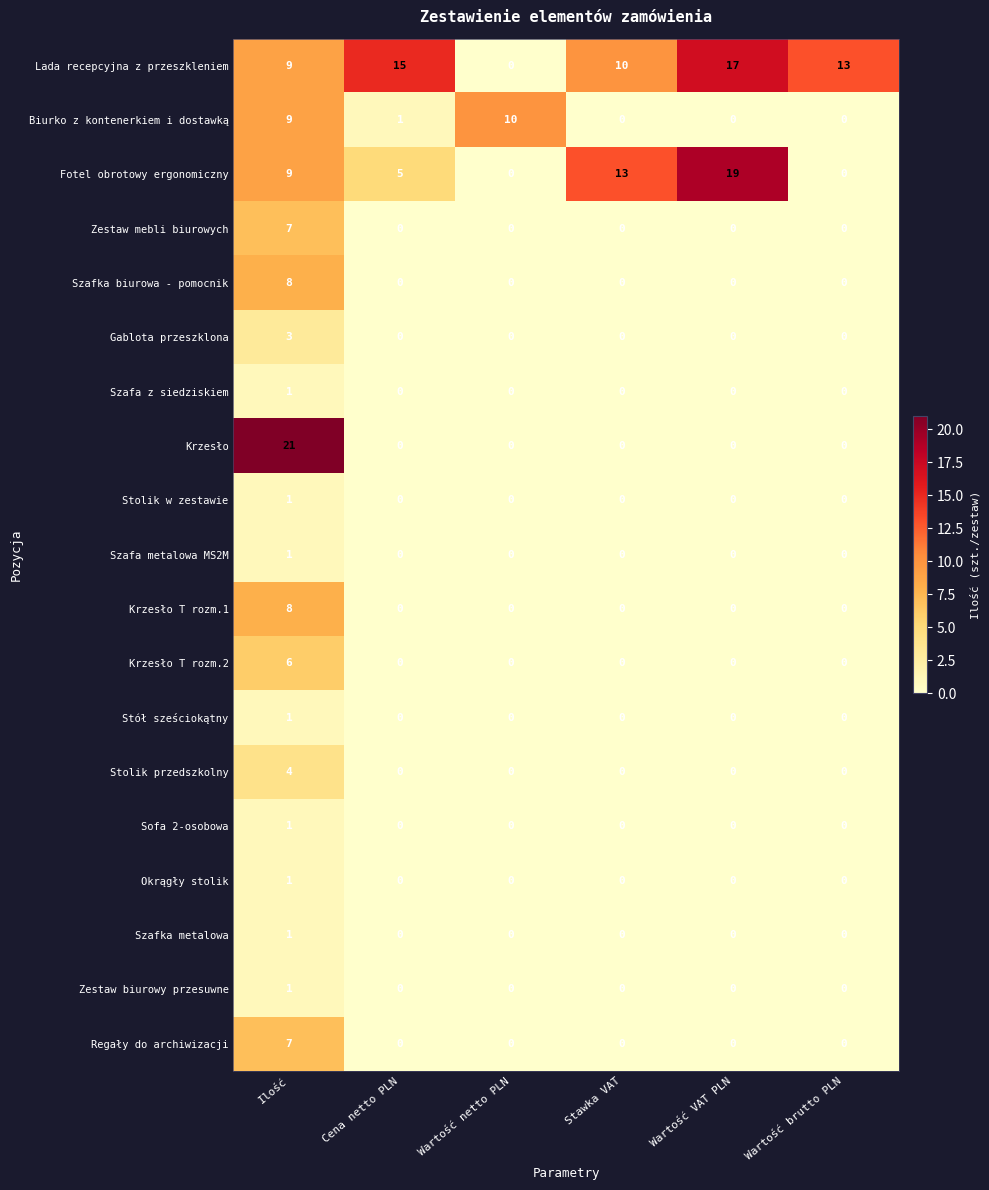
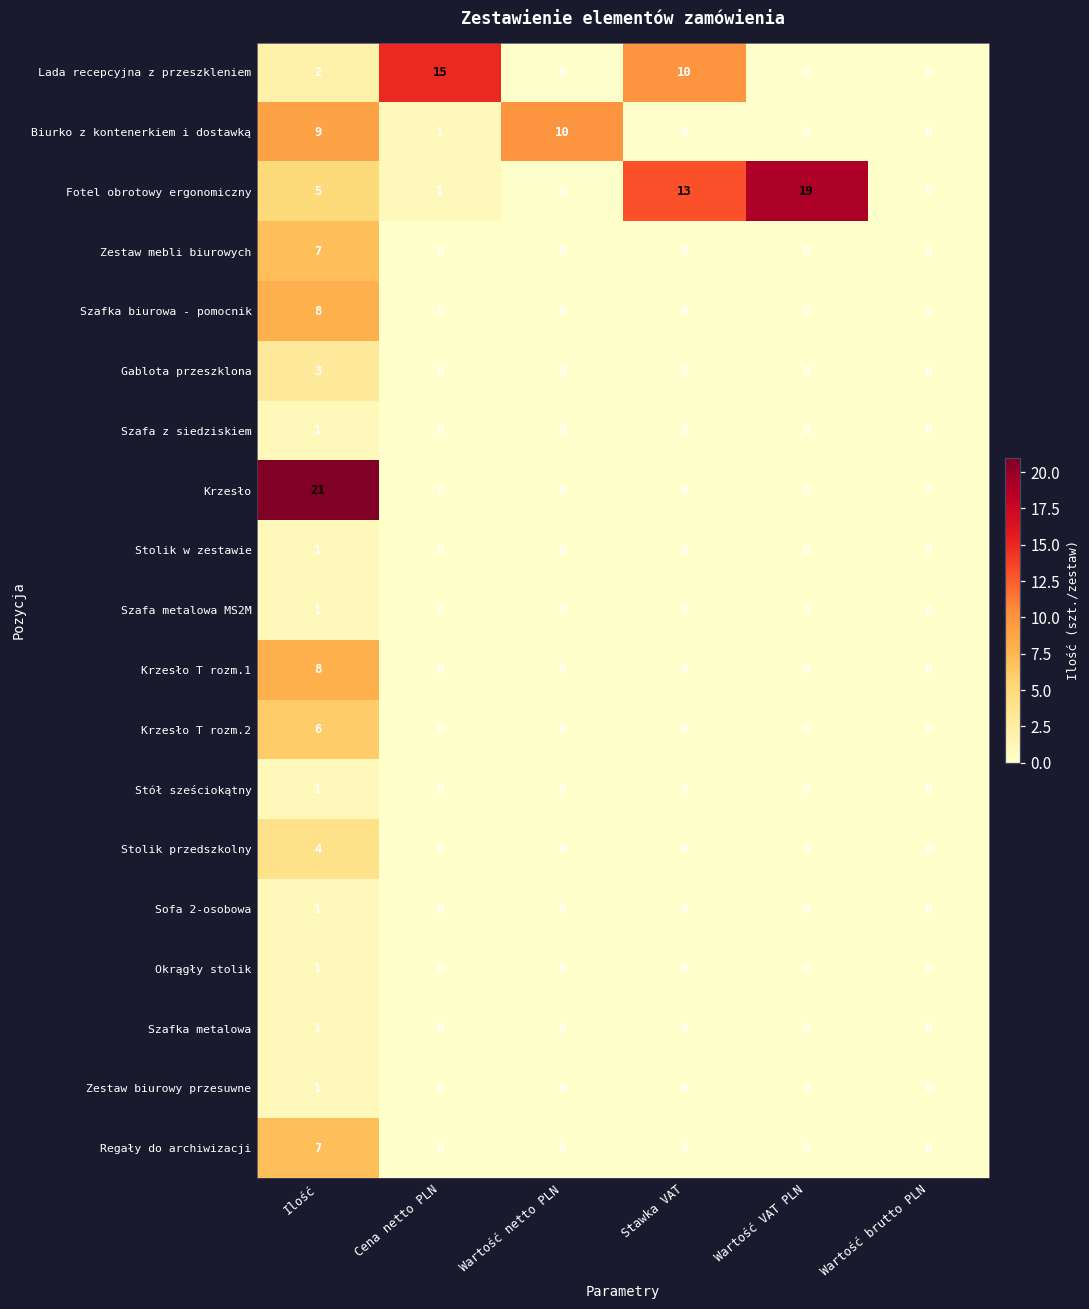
Lada recepcyjna z przeszkleniem, Ilość: 9 -> 2
Lada recepcyjna z przeszkleniem, Wartość VAT PLN: 17 -> 0
Lada recepcyjna z przeszkleniem, Wartość brutto PLN: 13 -> 0
Fotel obrotowy ergonomiczny, Ilość: 9 -> 5
Fotel obrotowy ergonomiczny, Cena netto PLN: 5 -> 1
